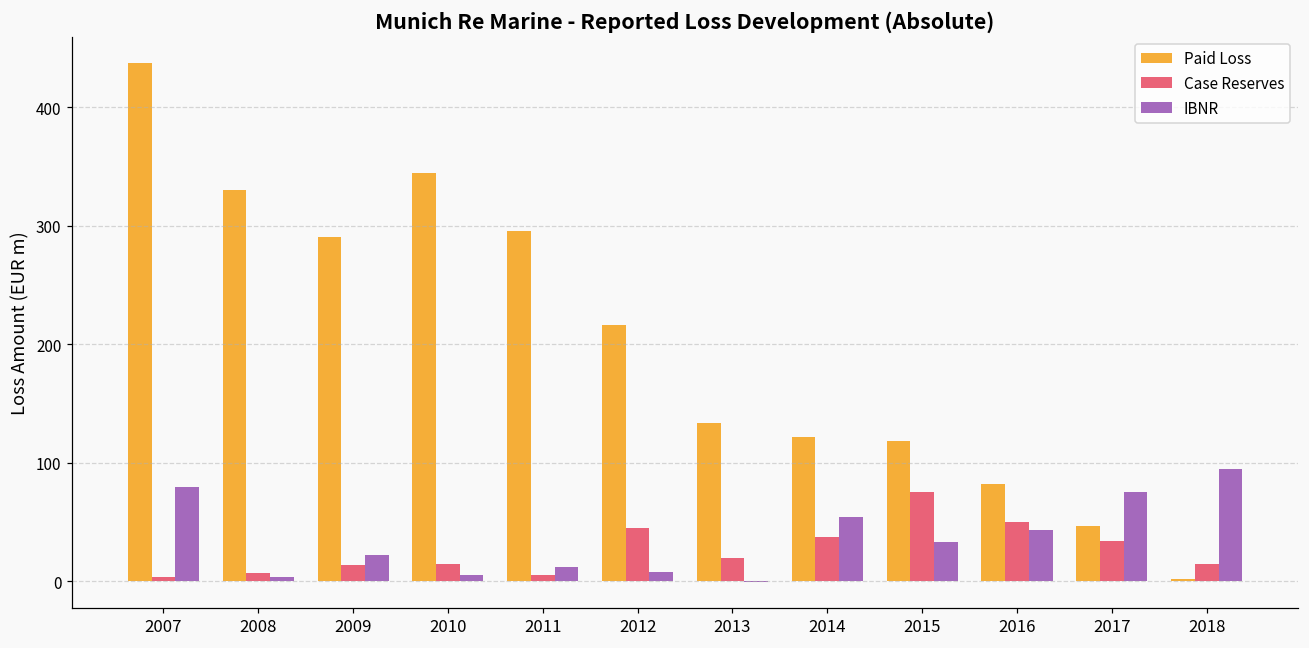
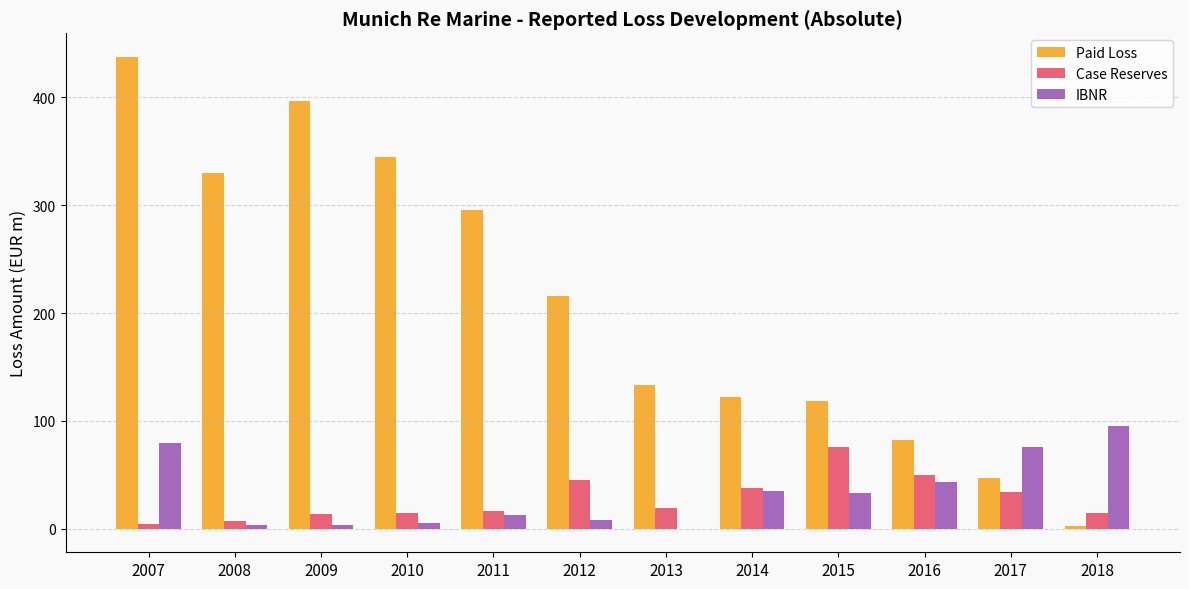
Paid Loss, 2009: 290 -> 397
IBNR, 2009: 23 -> 3
Case Reserves, 2011: 6 -> 16
IBNR, 2014: 54 -> 35
